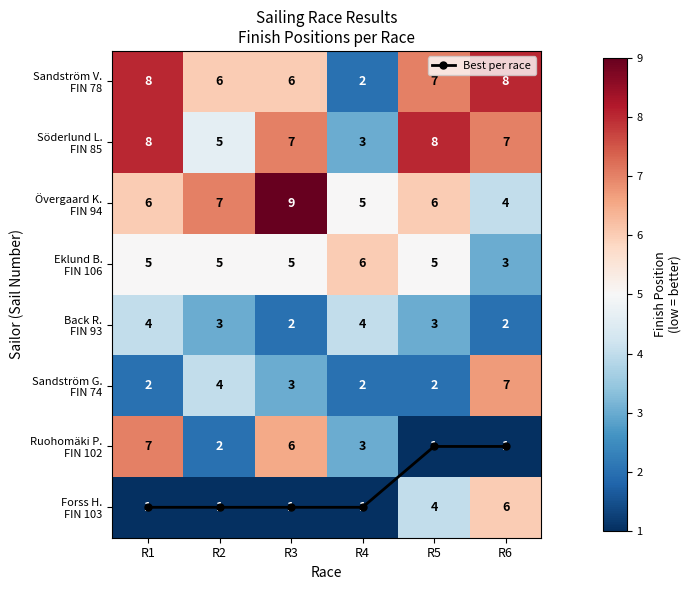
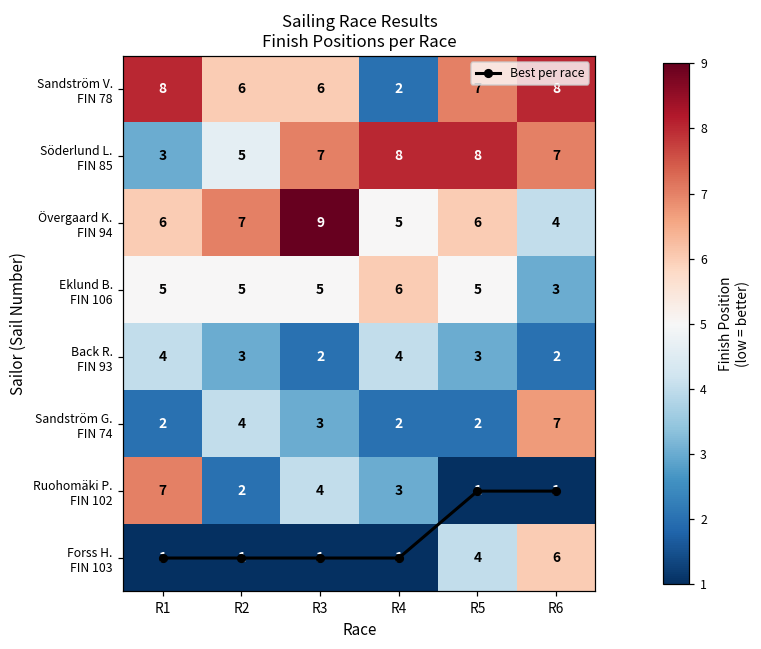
Söderlund L. FIN 85, R1: 8 -> 3
Söderlund L. FIN 85, R4: 3 -> 8
Ruohomäki P. FIN 102, R3: 6 -> 4
